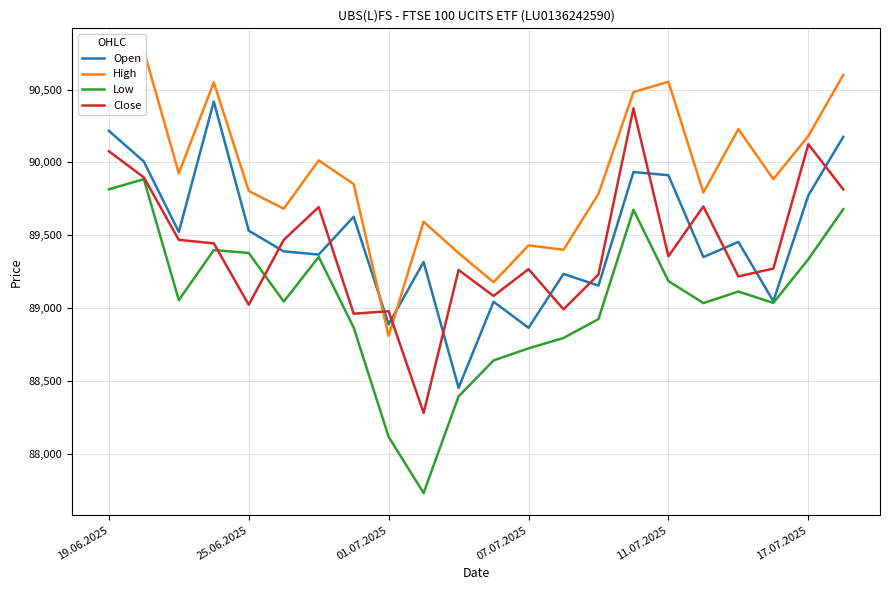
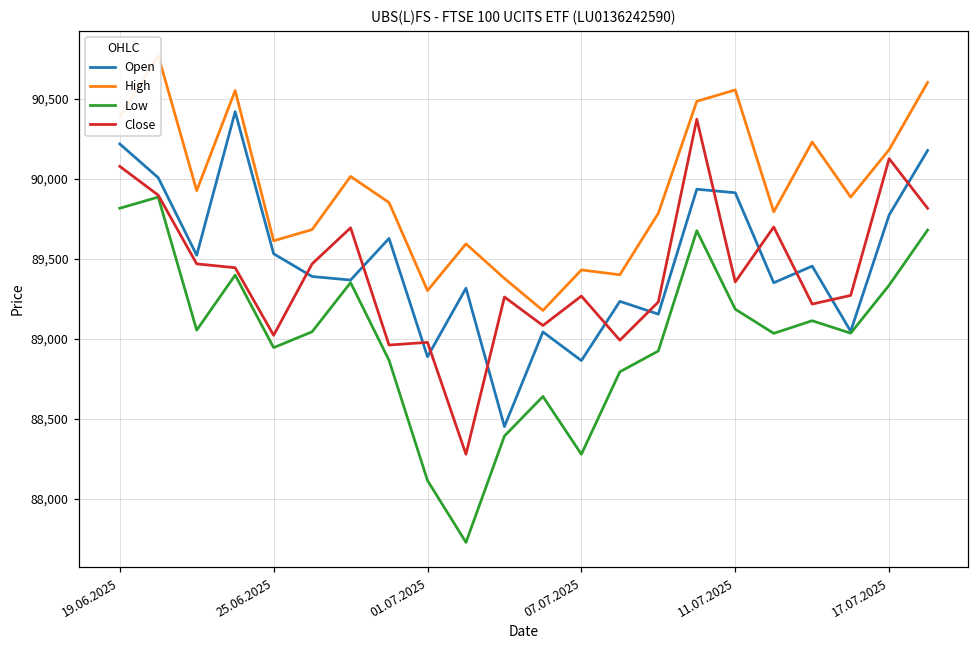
High, 25.06.2025: 89,800 -> 89,610
Low, 25.06.2025: 89,380 -> 88,950
High, 01.07.2025: 88,810 -> 89,300
Low, 07.07.2025: 88,720 -> 88,280
